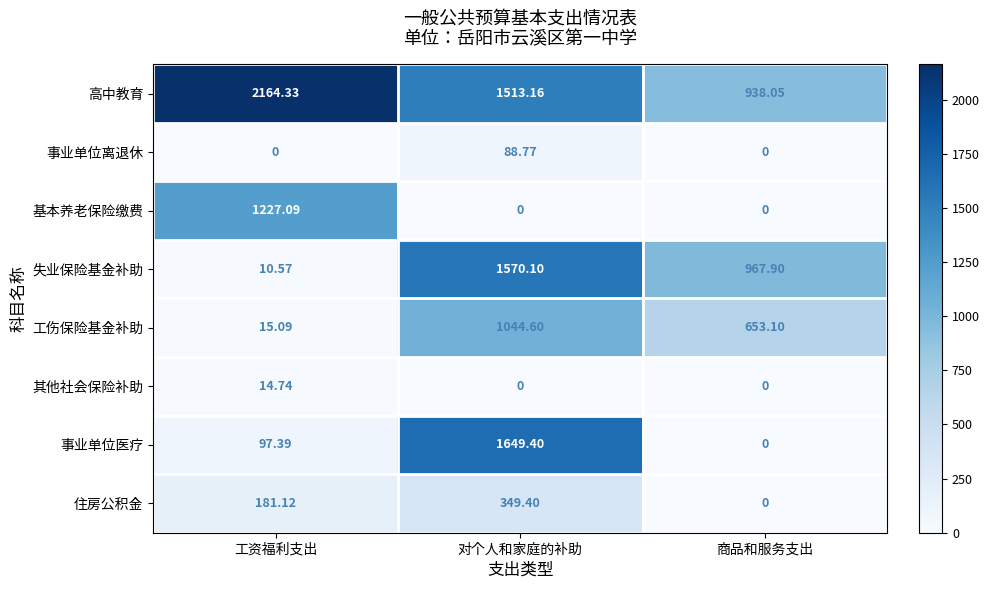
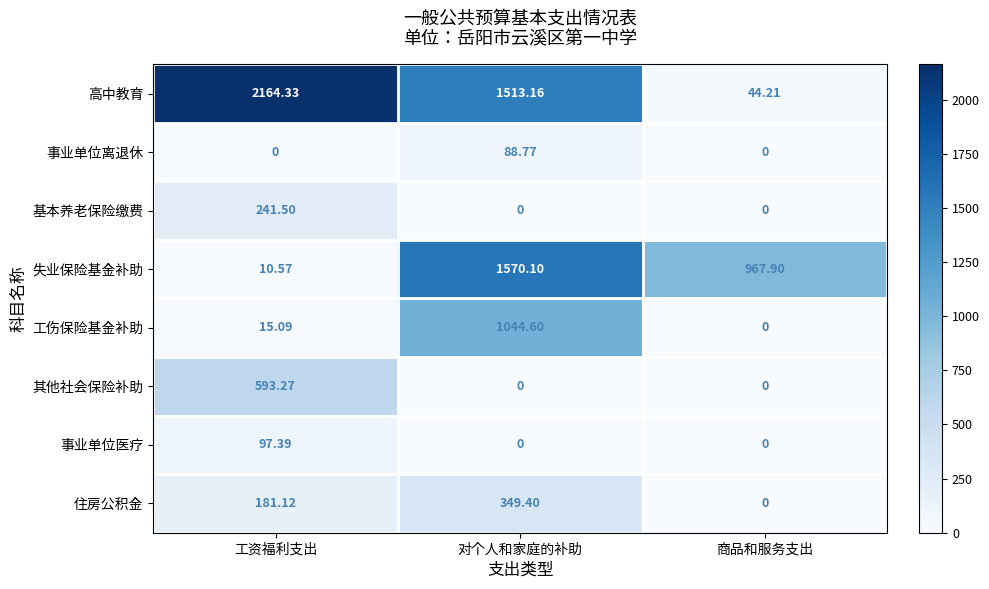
高中教育, 商品和服务支出: 938.05 -> 44.21
基本养老保险缴费, 工资福利支出: 1227.09 -> 241.50
工伤保险基金补助, 商品和服务支出: 653.10 -> 0
其他社会保险补助, 工资福利支出: 14.74 -> 593.27
事业单位医疗, 对个人和家庭的补助: 1649.40 -> 0
